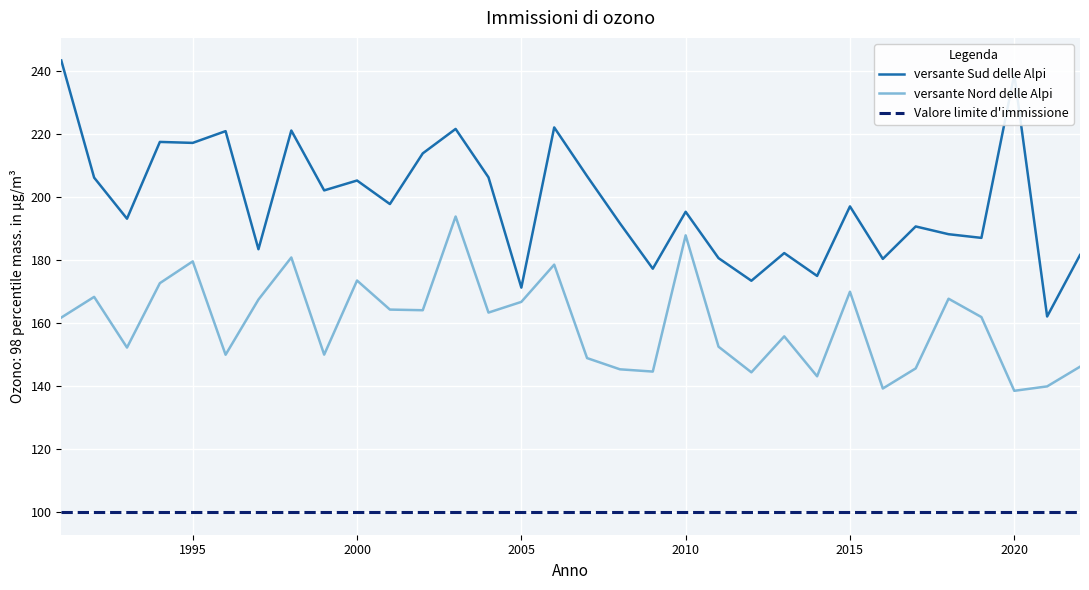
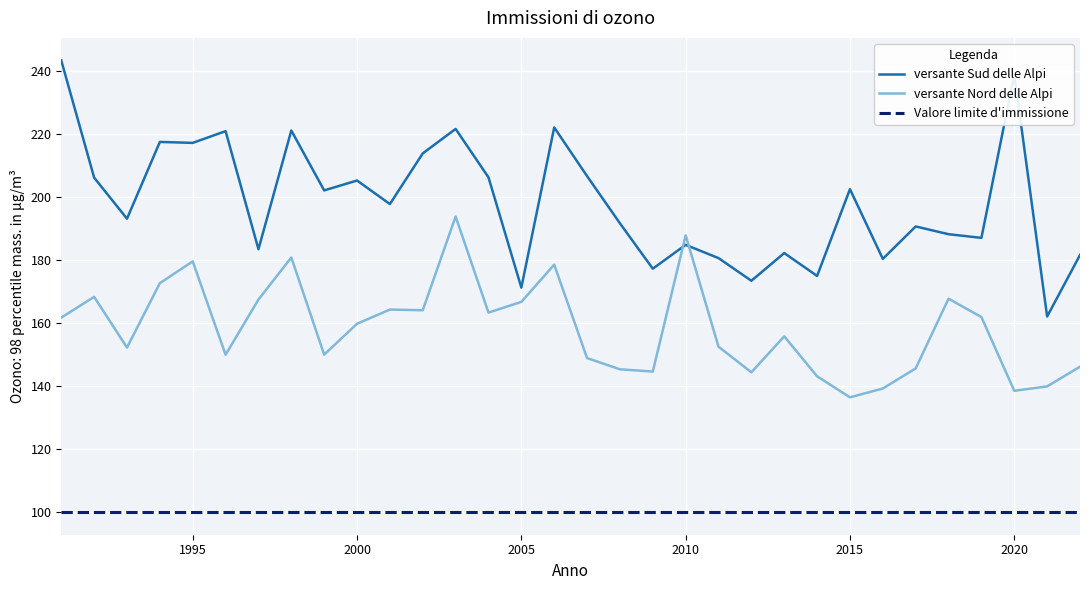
versante Nord delle Alpi, 2000: 174 -> 160
versante Sud delle Alpi, 2010: 195 -> 185
versante Sud delle Alpi, 2015: 197 -> 203
versante Nord delle Alpi, 2015: 170 -> 136
